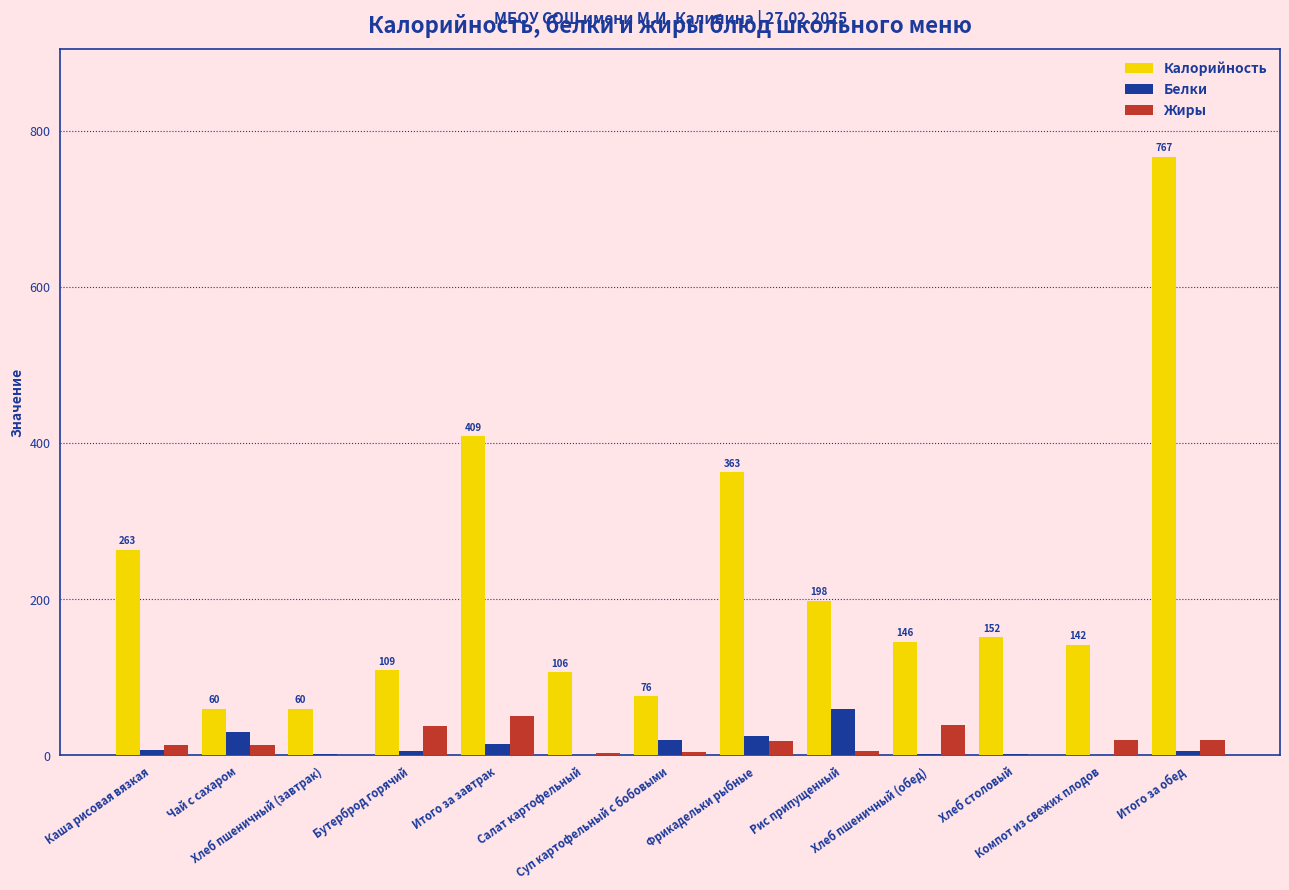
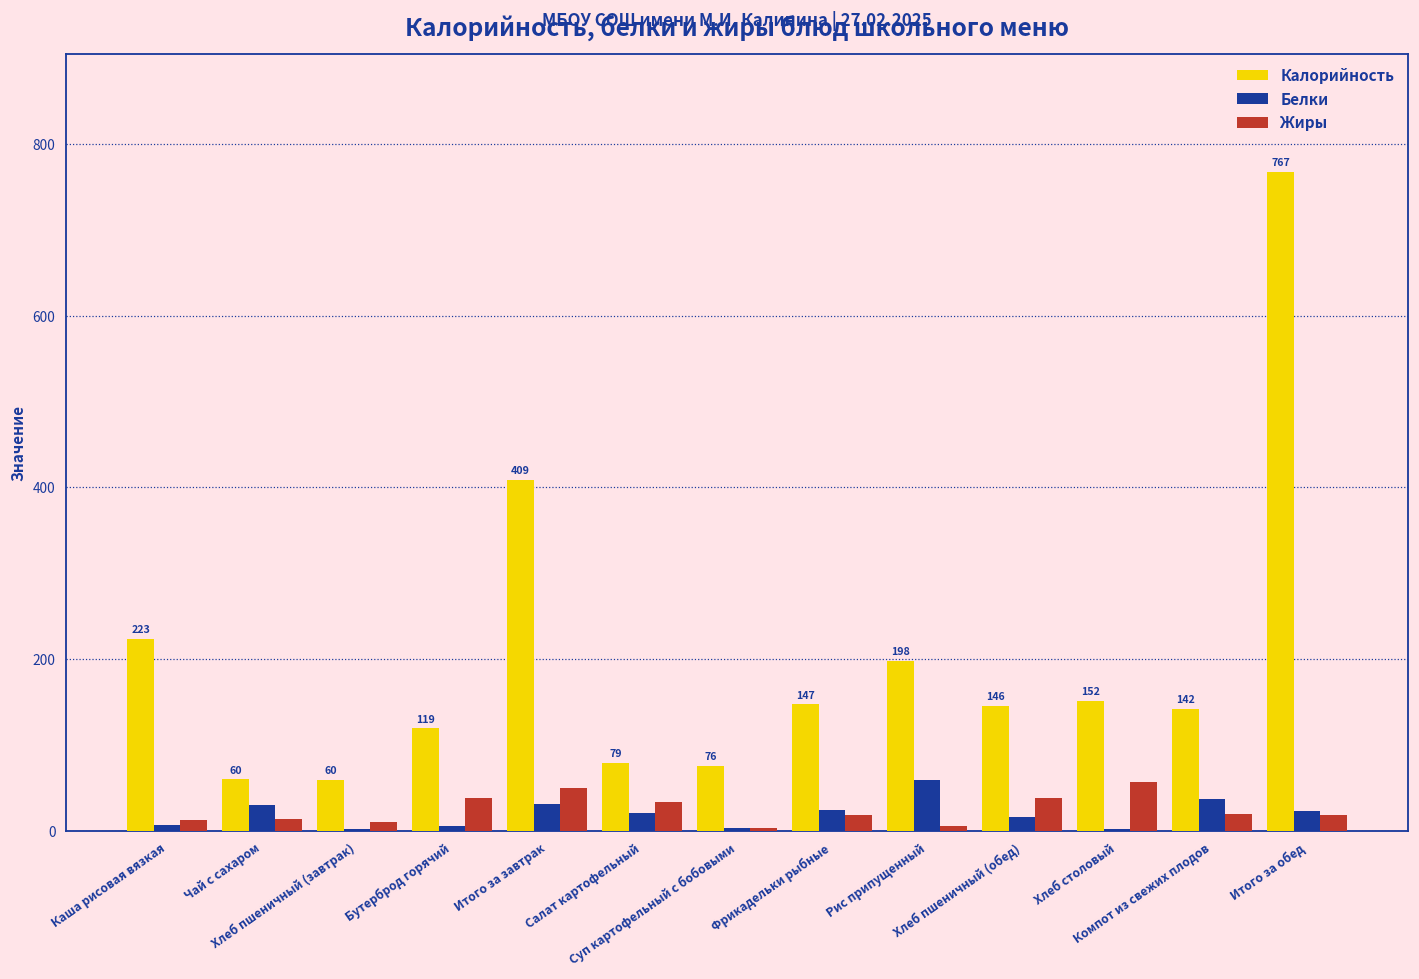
Калорийность, Каша рисовая вязкая: 263 -> 223
Жиры, Хлеб пшеничный (завтрак): 0 -> 10
Калорийность, Бутерброд горячий: 109 -> 119
Белки, Итого за завтрак: 20 -> 30
Калорийность, Салат картофельный: 106 -> 79
Белки, Салат картофельный: 0 -> 20
Жиры, Салат картофельный: 0 -> 30
Белки, Суп картофельный с бобовыми: 20 -> 0
Калорийность, Фрикадельки рыбные: 363 -> 147
Белки, Хлеб пшеничный (обед): 0 -> 20
Жиры, Хлеб столовый: 0 -> 60
Белки, Компот из свежих плодов: 0 -> 40
Белки, Итого за обед: 10 -> 20
